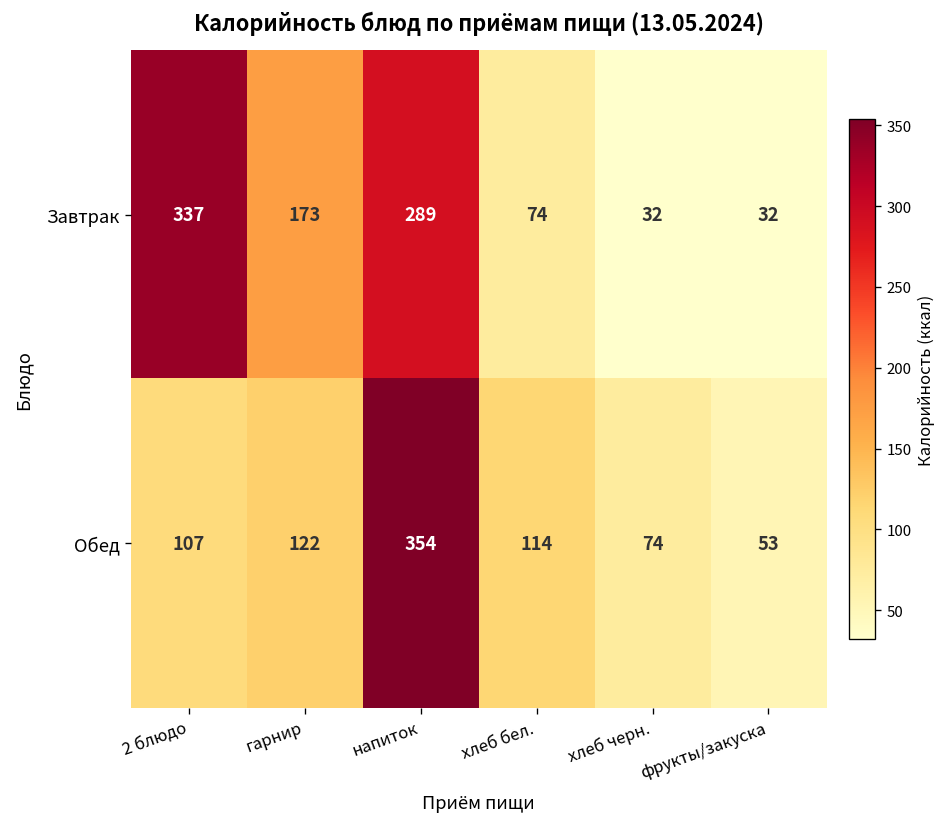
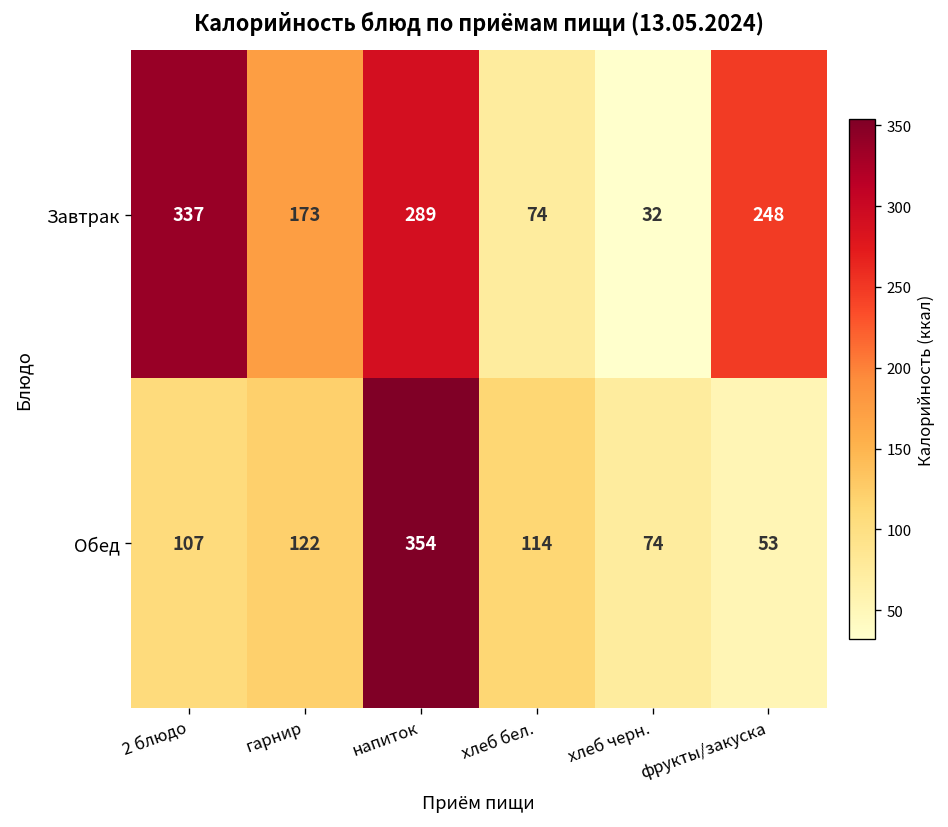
Завтрак, фрукты/закуска: 32 -> 248
